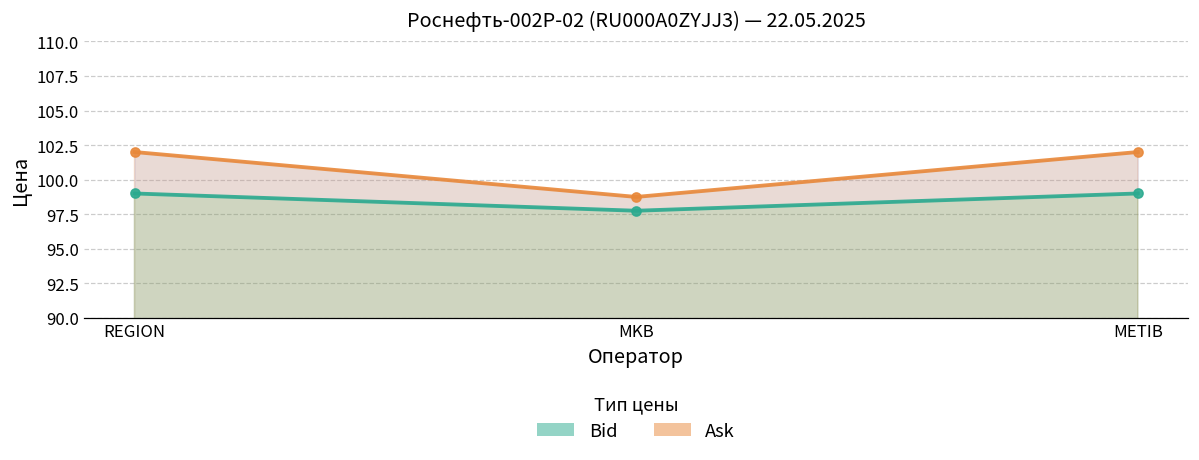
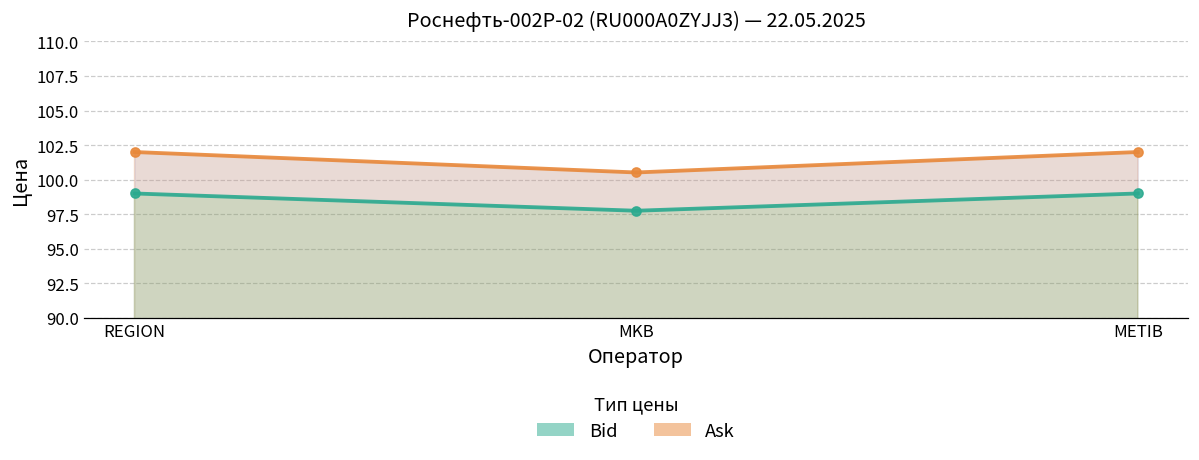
Ask, MKB: 98.8 -> 100.5
